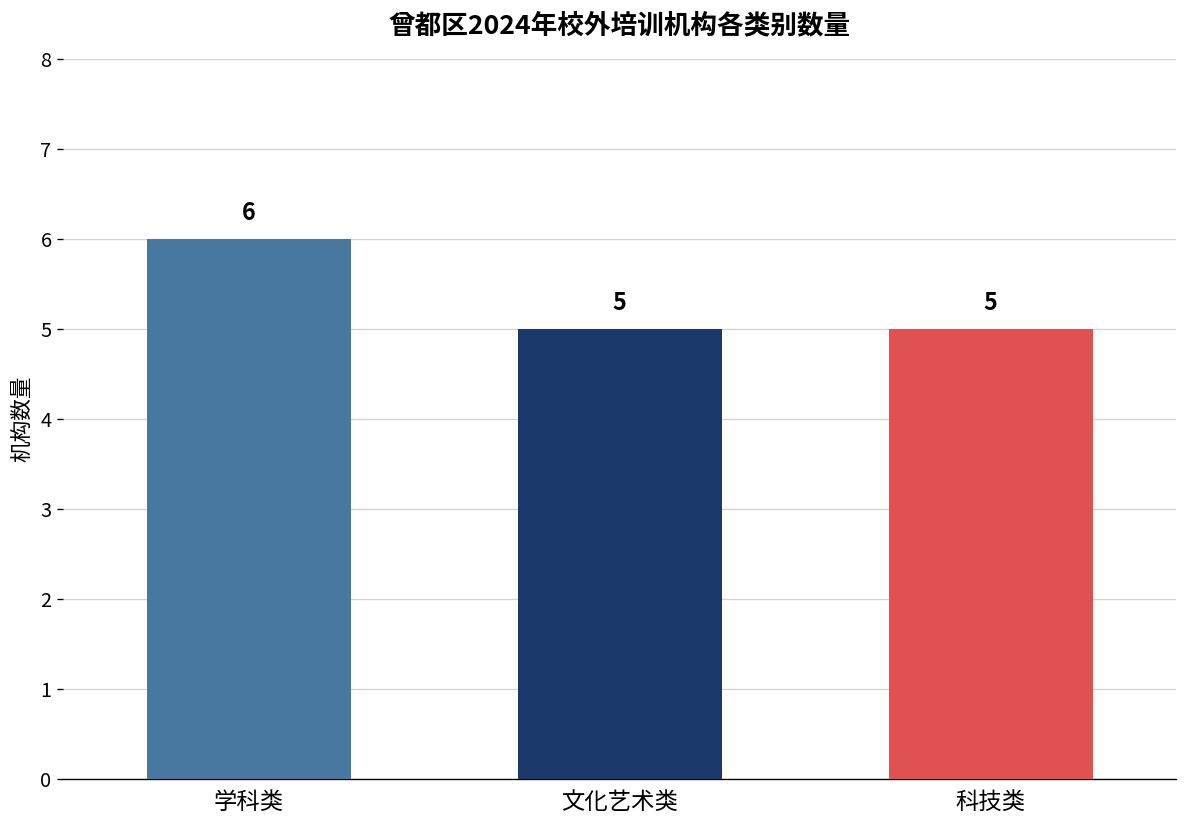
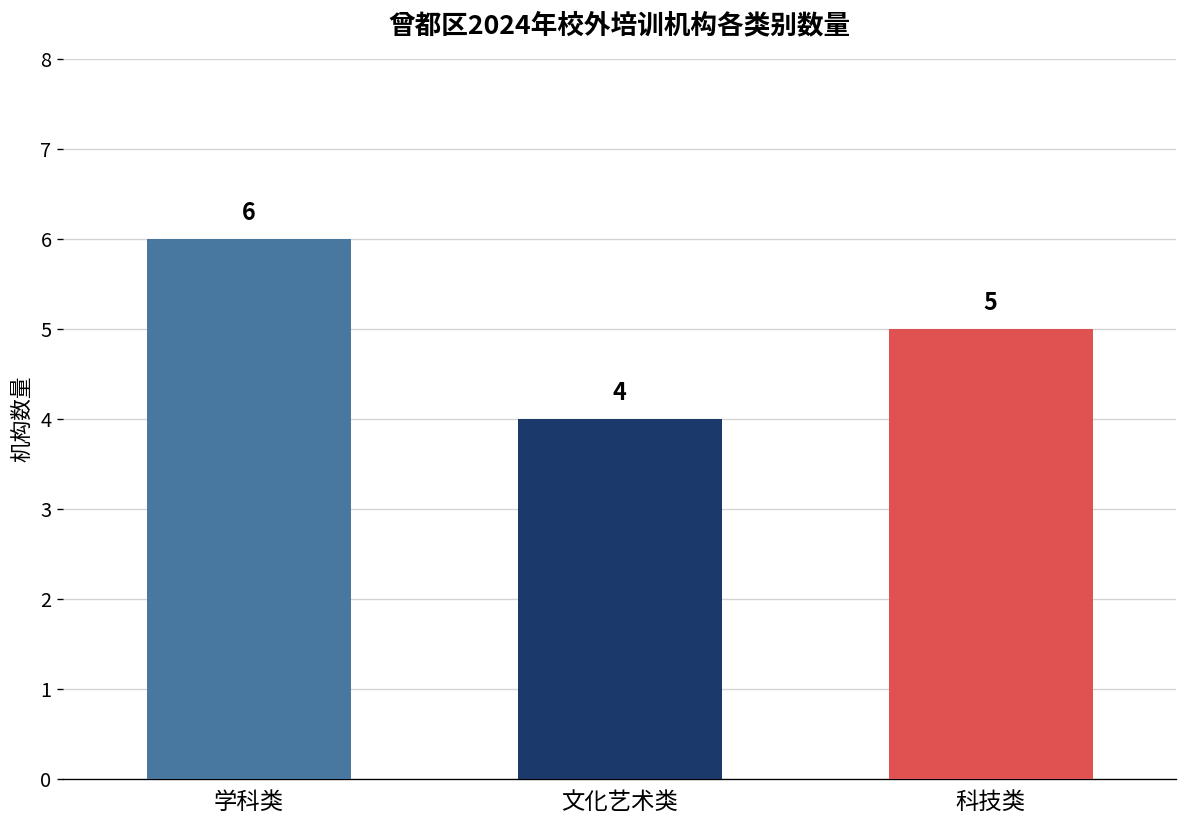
文化艺术类: 5 -> 4
